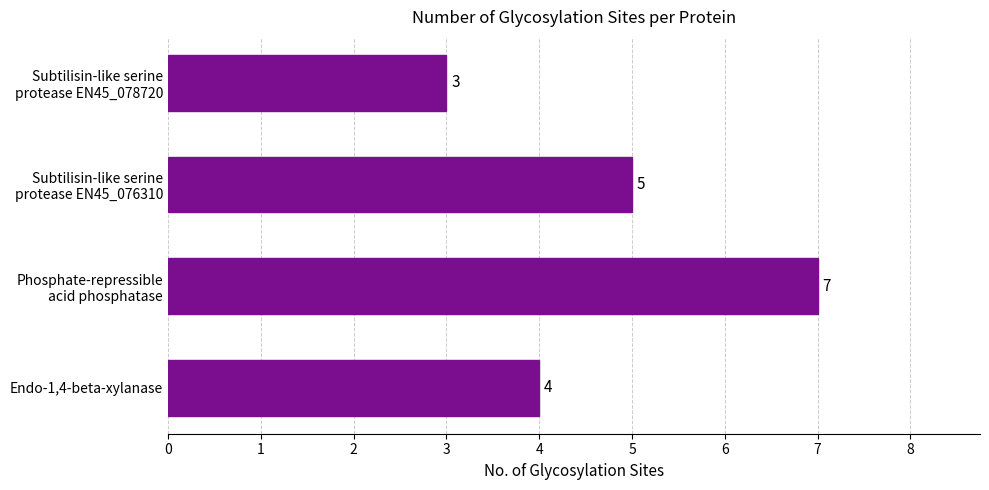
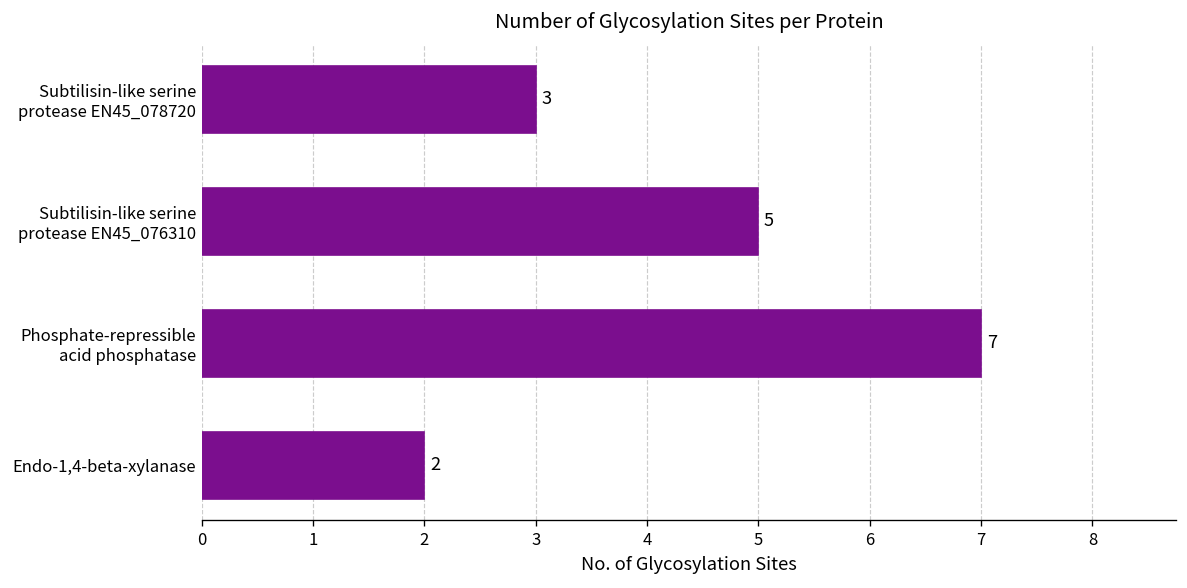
Endo-1,4-beta-xylanase: 4 -> 2
